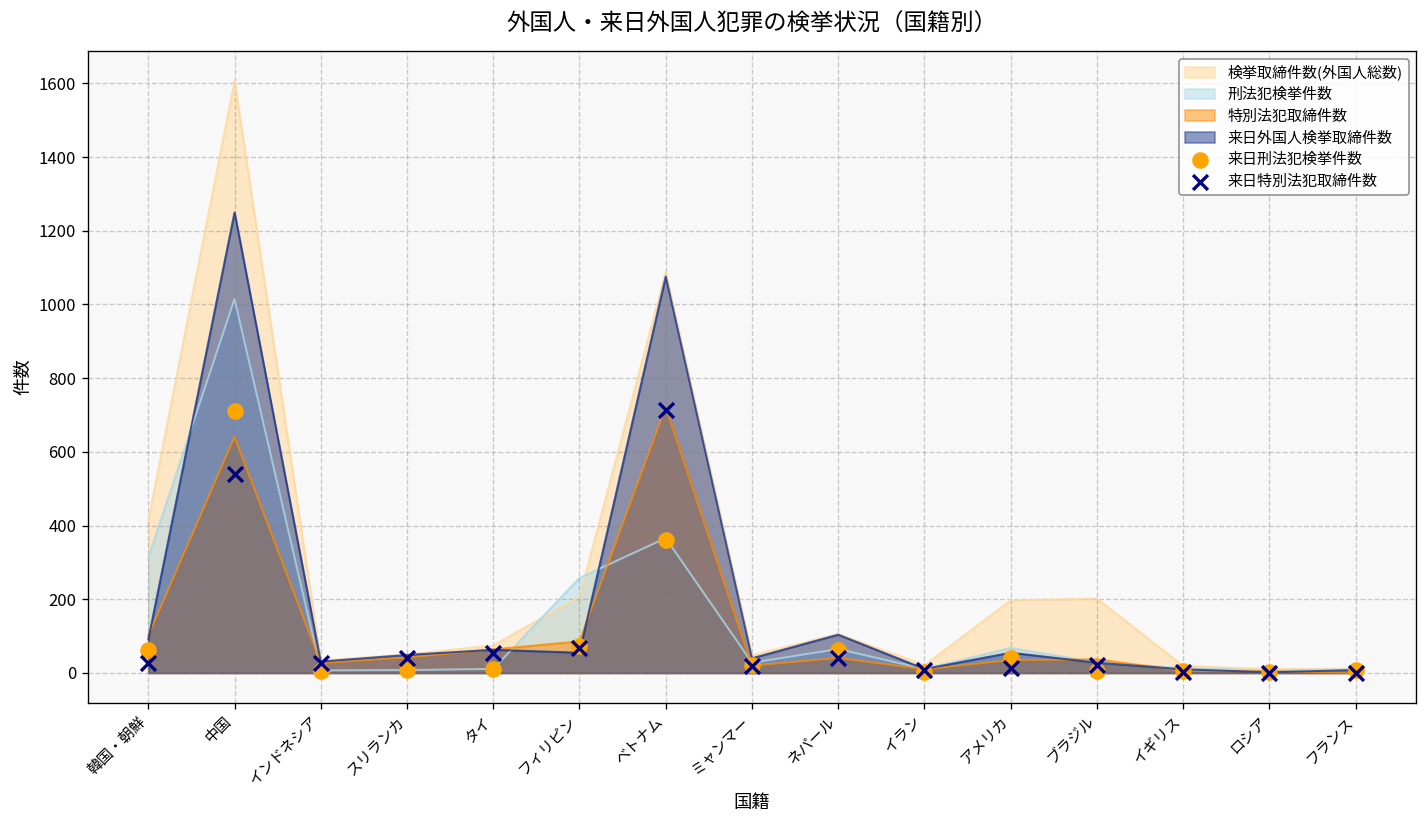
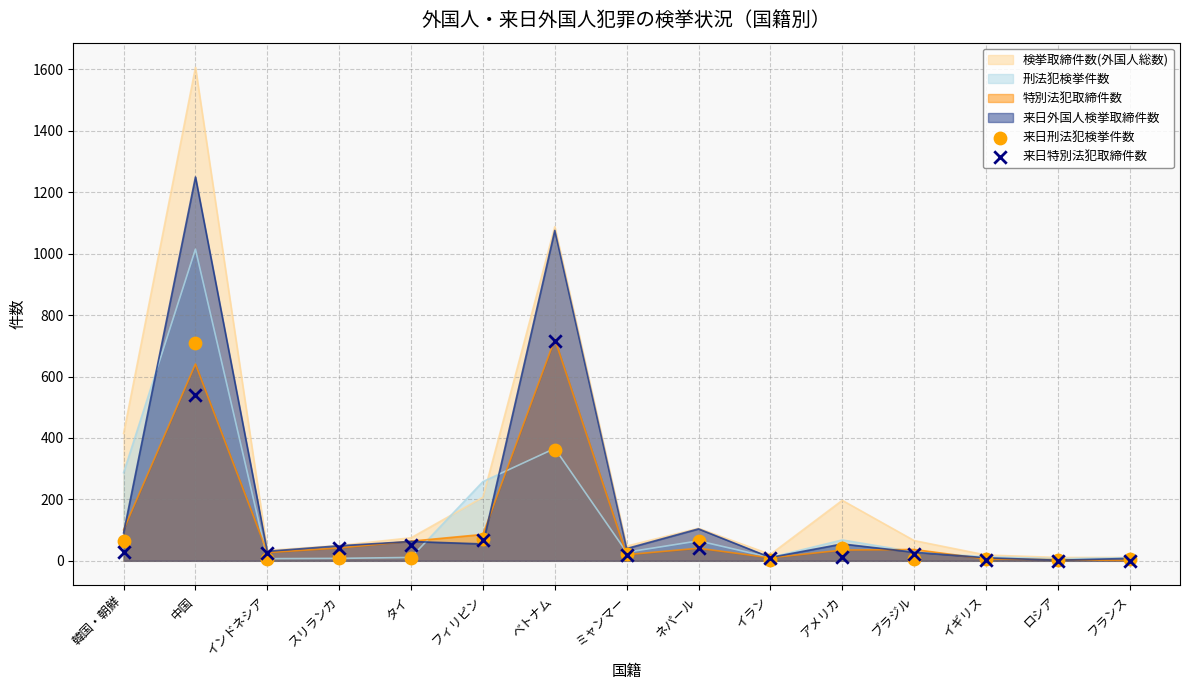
刑法犯検挙件数, 韓国・朝鮮: 310 -> 290
検挙取締件数(外国人総数), ブラジル: 200 -> 70
